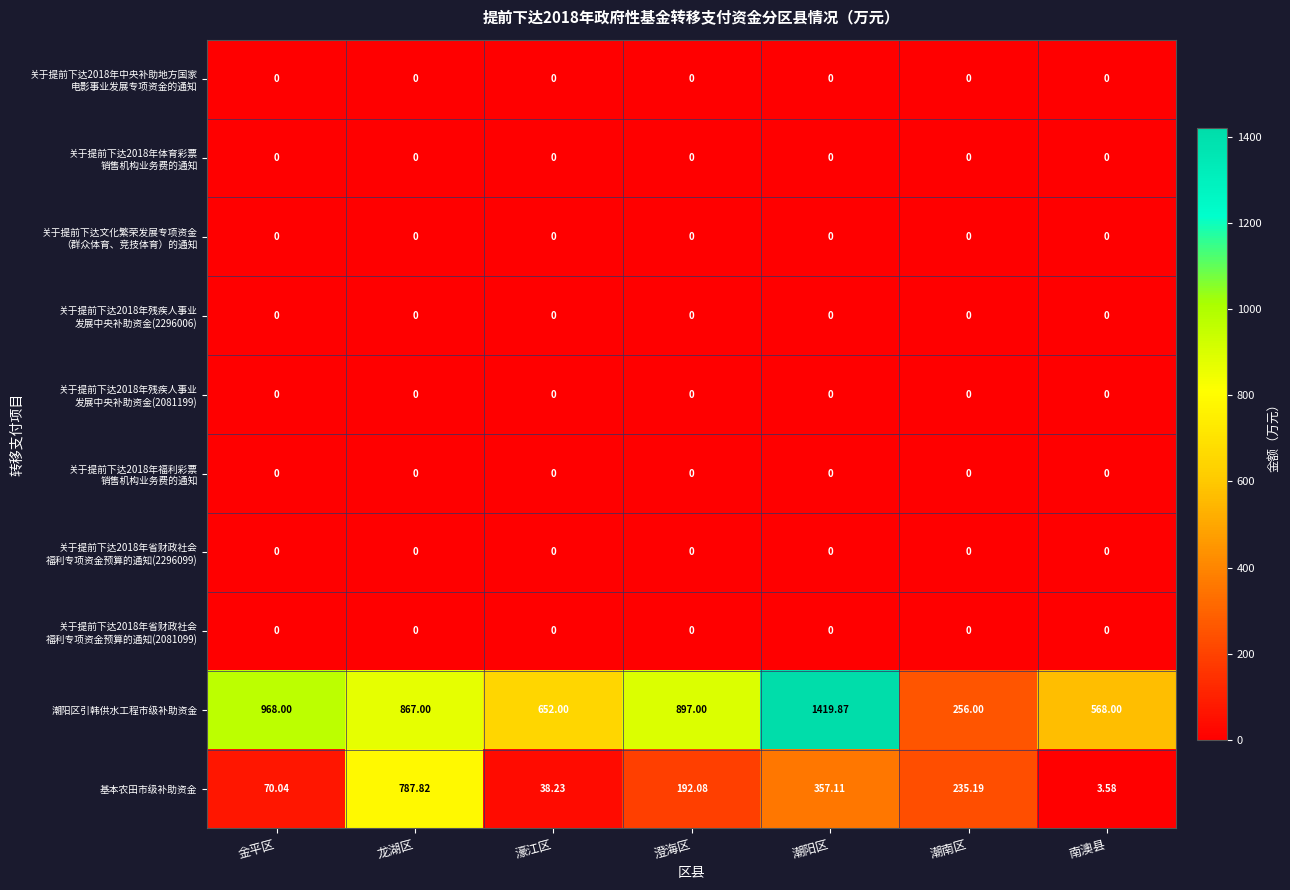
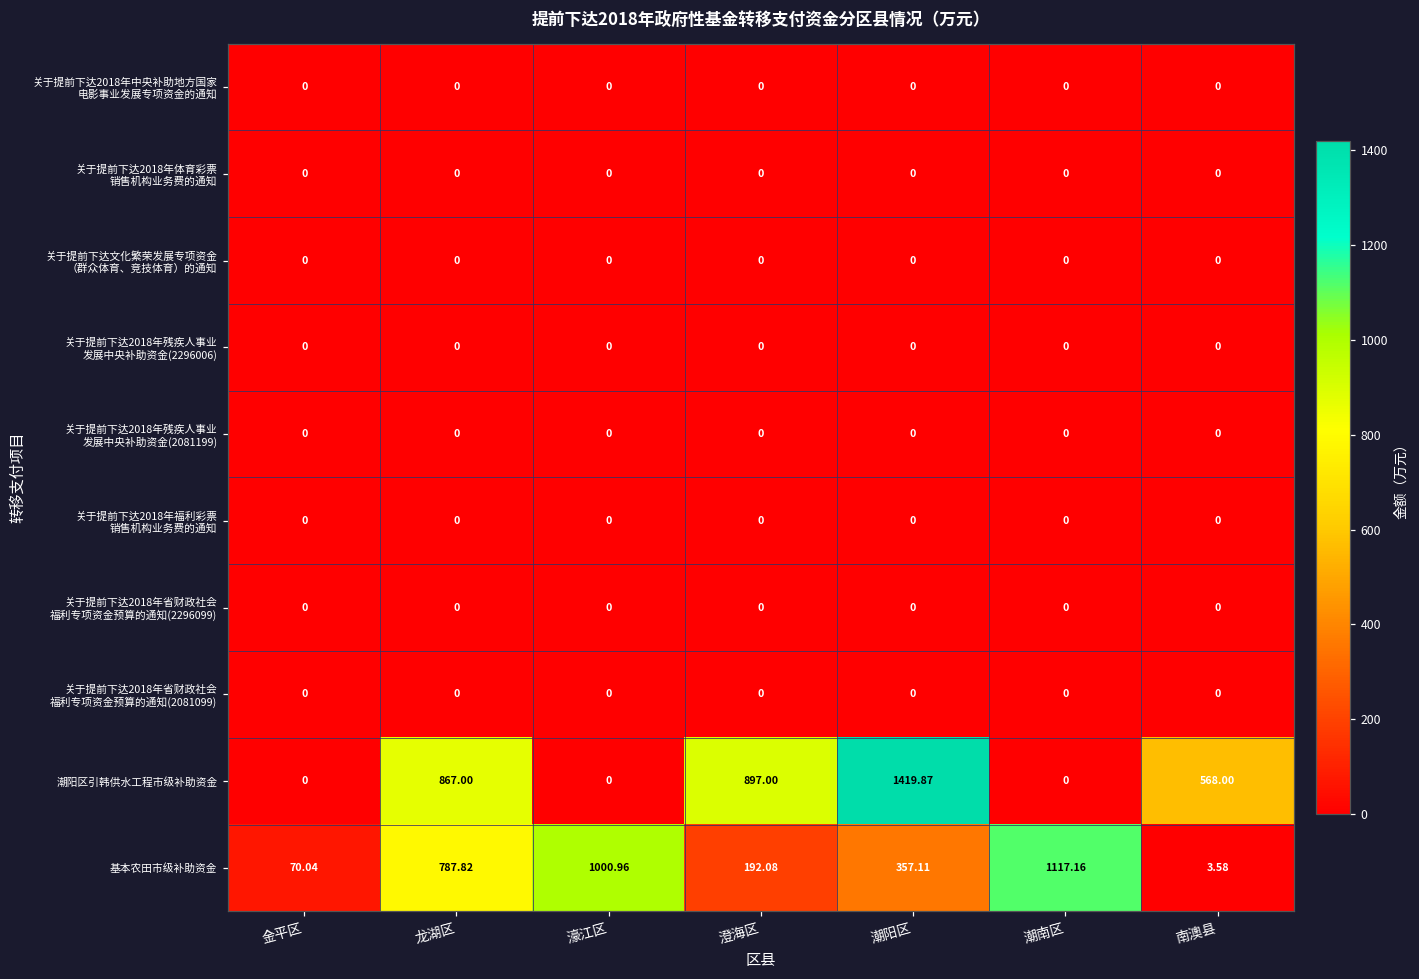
潮阳区引韩供水工程市级补助资金, 金平区: 968.00 -> 0
潮阳区引韩供水工程市级补助资金, 濠江区: 652.00 -> 0
潮阳区引韩供水工程市级补助资金, 潮南区: 256.00 -> 0
基本农田市级补助资金, 濠江区: 38.23 -> 1000.96
基本农田市级补助资金, 潮南区: 235.19 -> 1117.16
